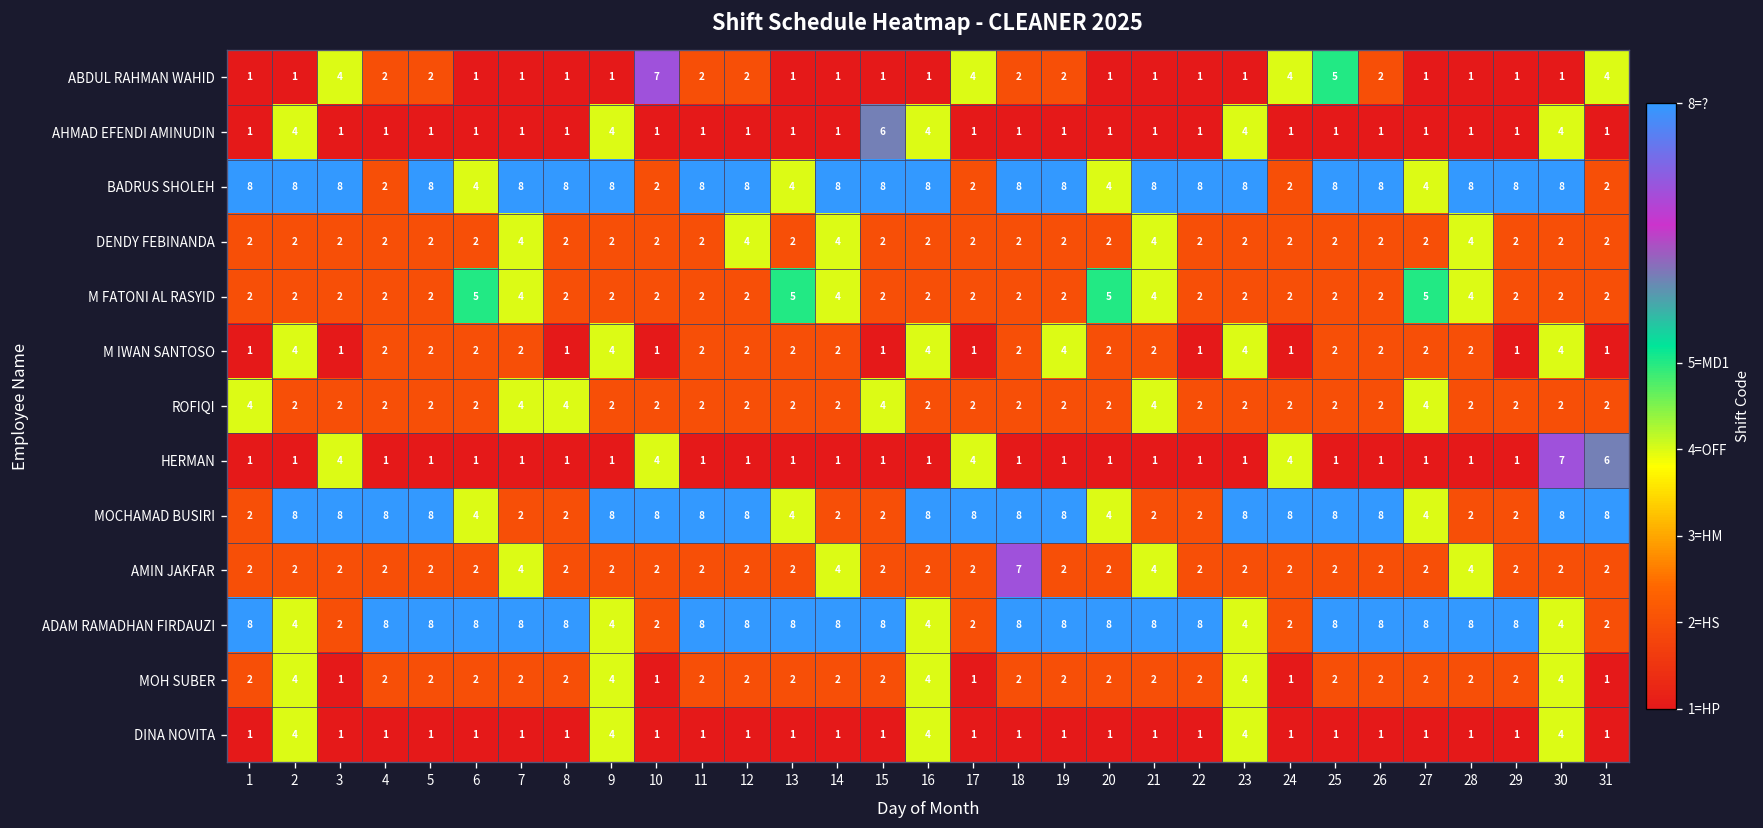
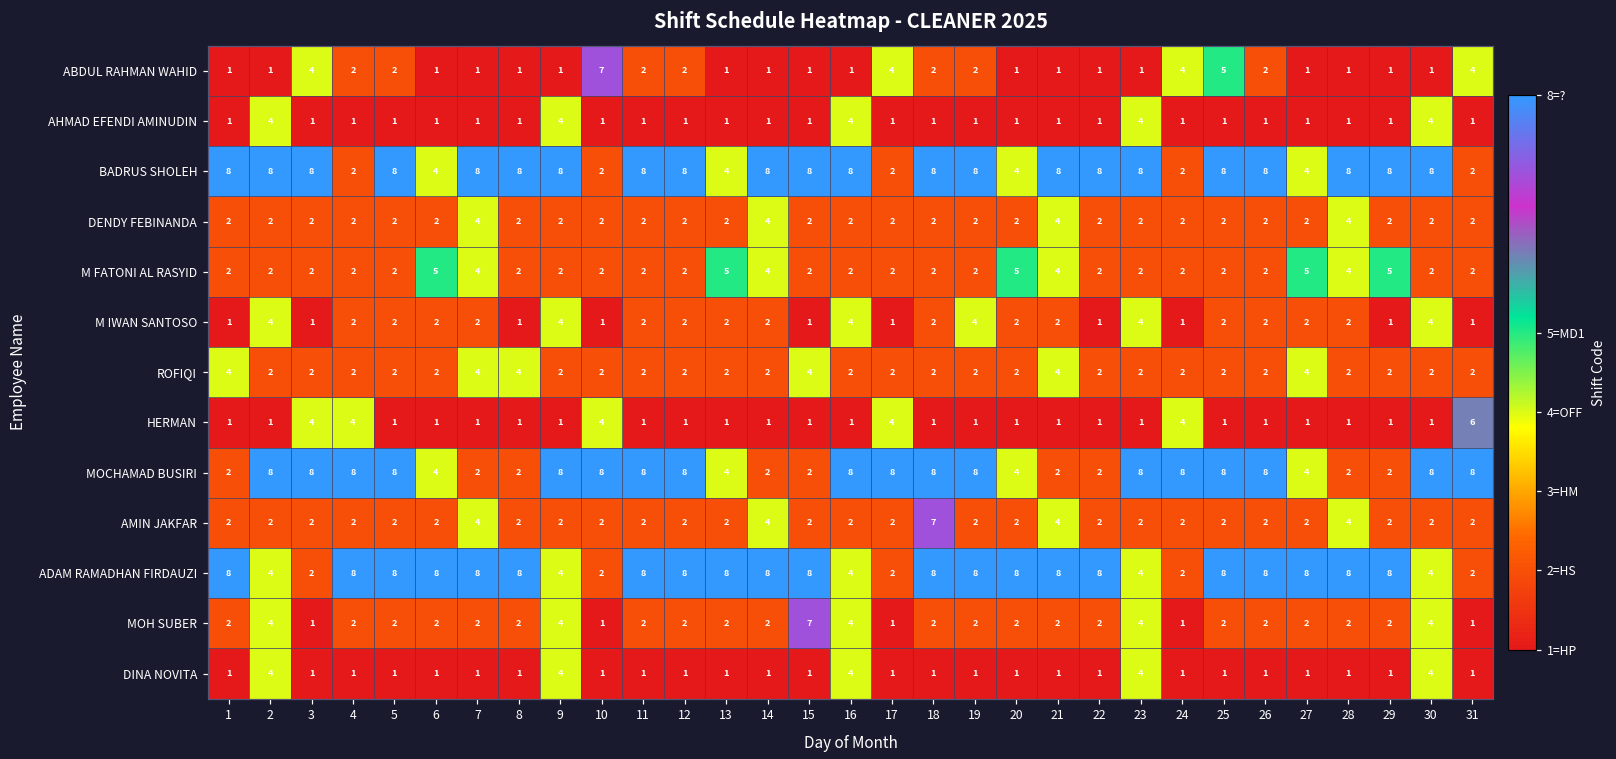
AHMAD EFENDI AMINUDIN, 15: 6 -> 1
DENDY FEBINANDA, 12: 4 -> 2
M FATONI AL RASYID, 29: 2 -> 5
HERMAN, 4: 1 -> 4
HERMAN, 30: 7 -> 1
MOH SUBER, 15: 2 -> 7
